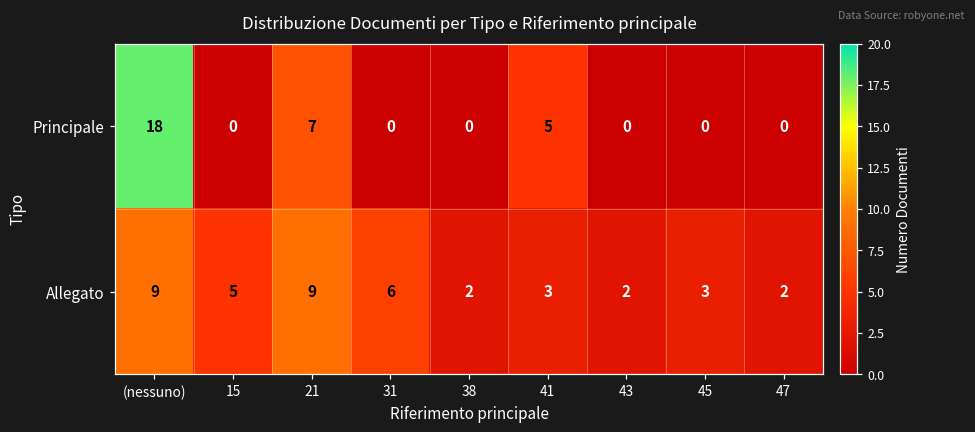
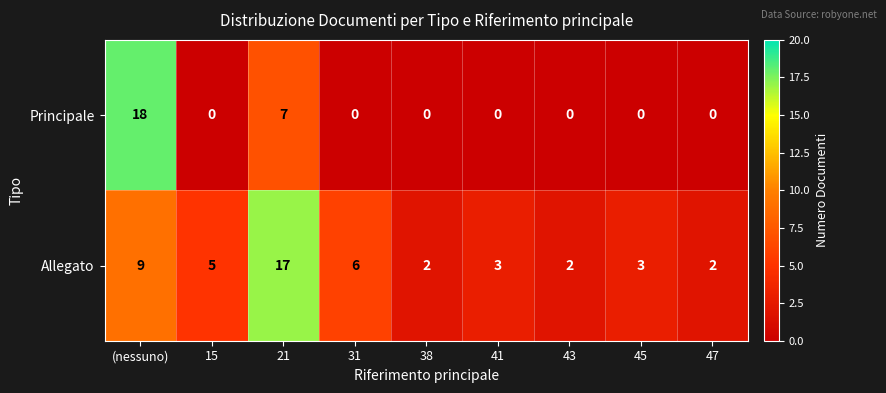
Principale, 41: 5 -> 0
Allegato, 21: 9 -> 17
